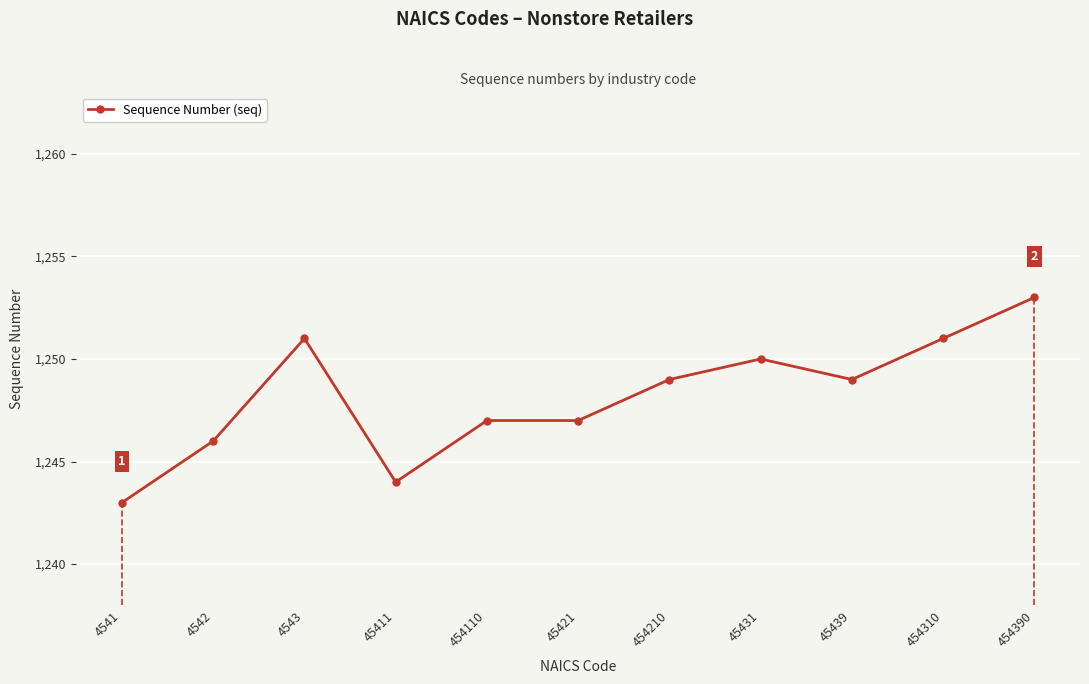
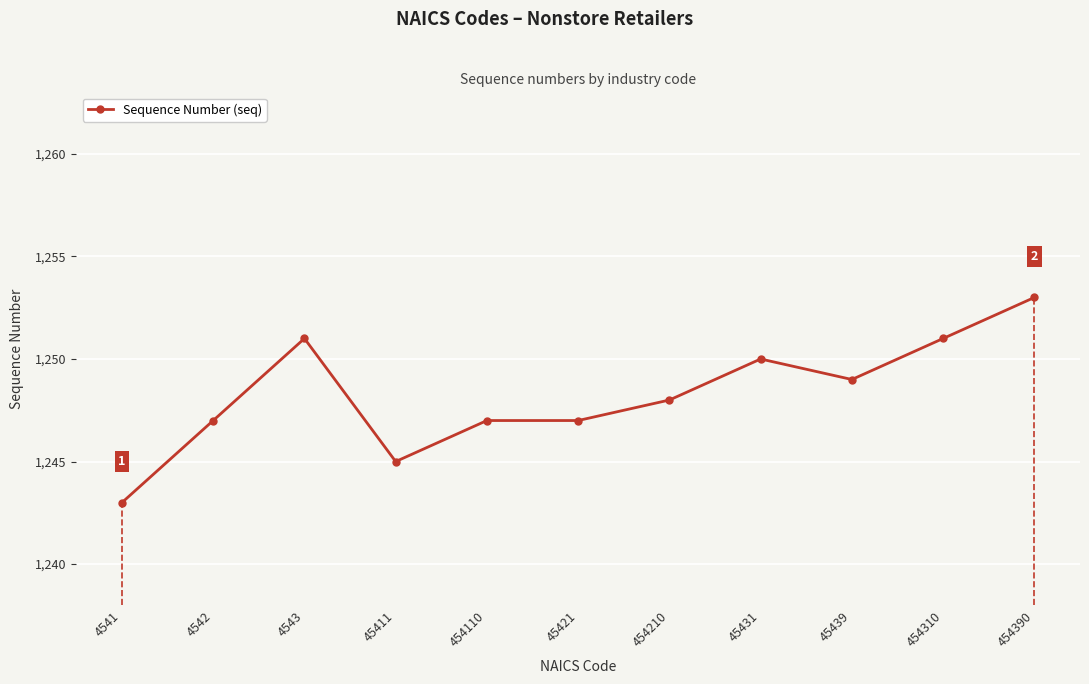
4542: 1,246 -> 1,247
45411: 1,244 -> 1,245
454210: 1,249 -> 1,248
